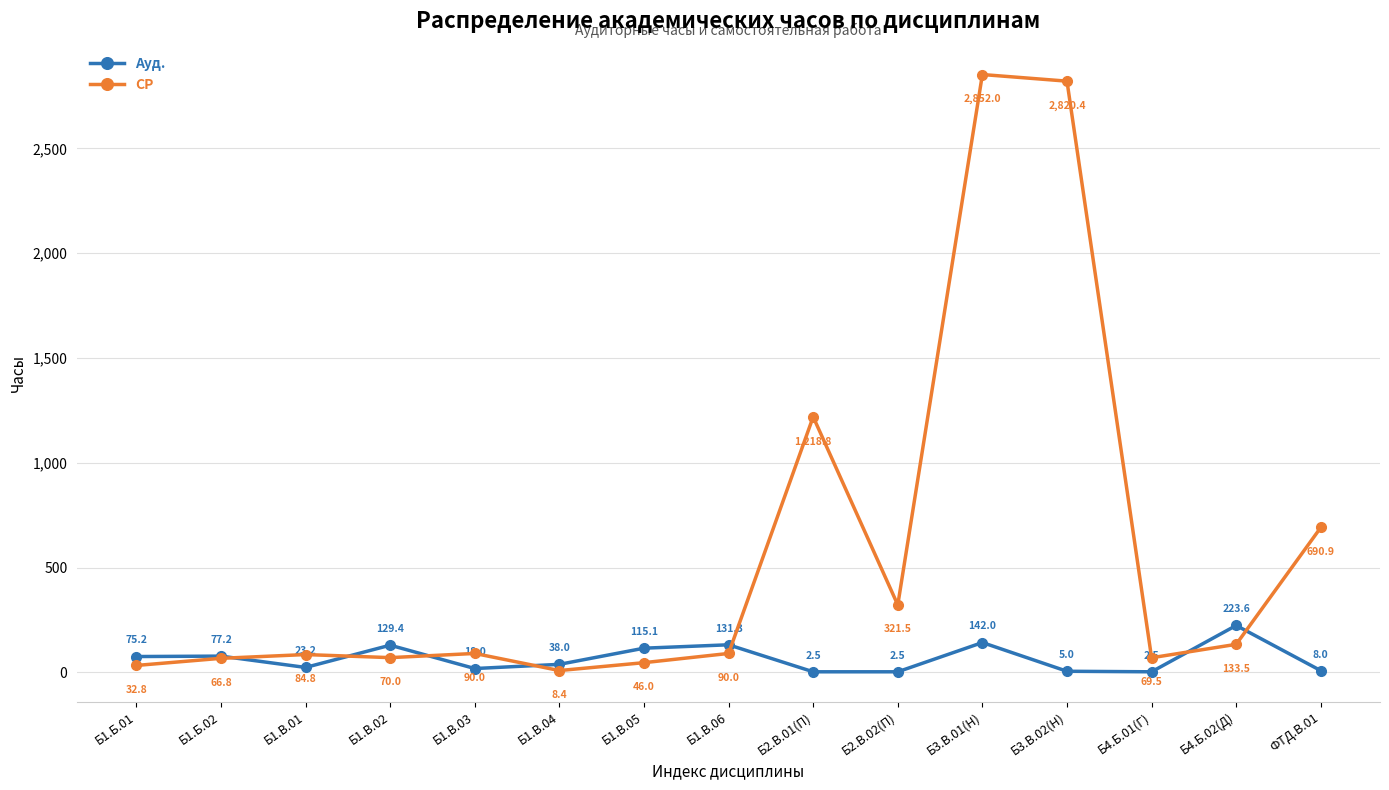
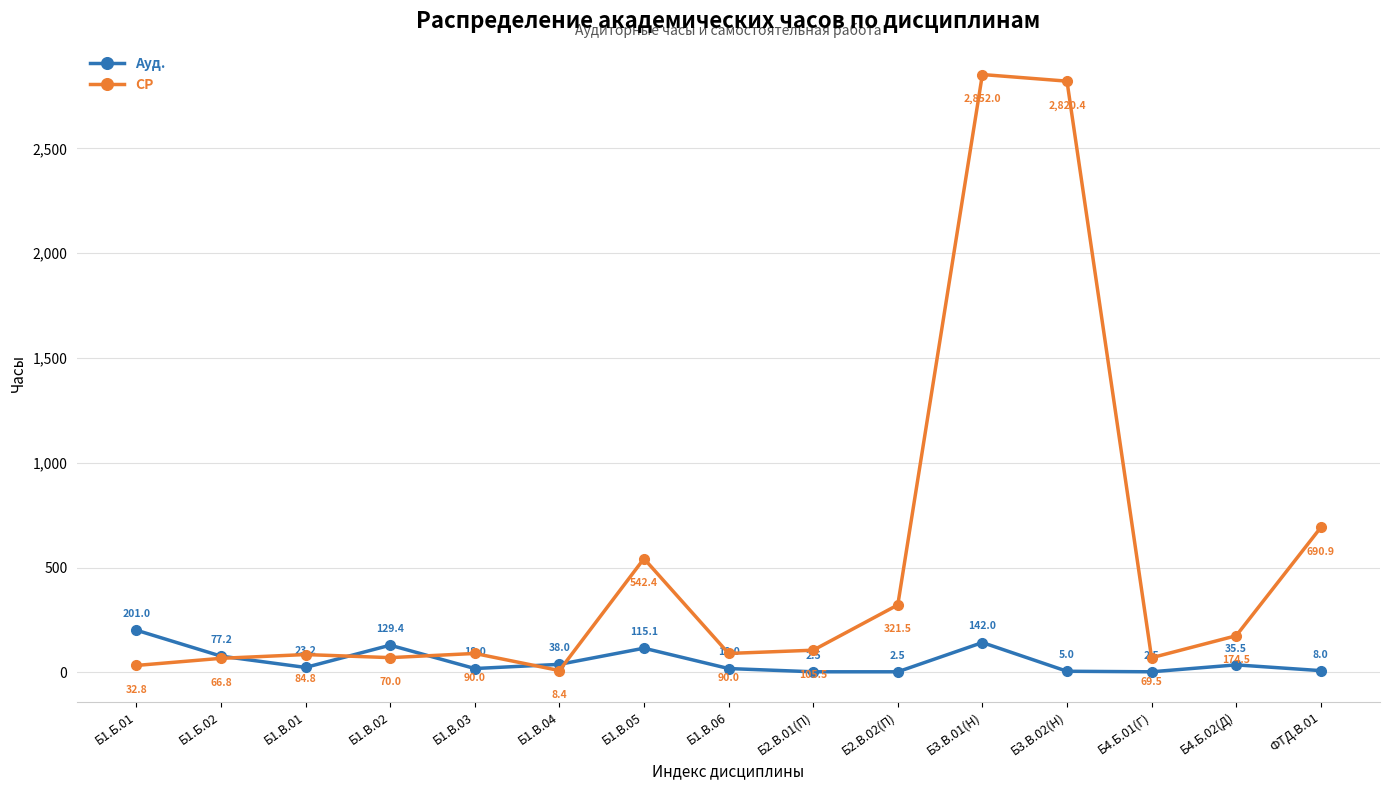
Ауд., Б1.Б.01: 75.2 -> 201.0
СР, Б1.В.05: 46.0 -> 542.4
Ауд., Б1.В.06: 131.3 -> 18.0
СР, Б2.В.01(П): 1,218.8 -> 105.5
Ауд., Б4.Б.02(Д): 223.6 -> 35.5
СР, Б4.Б.02(Д): 133.5 -> 174.5
